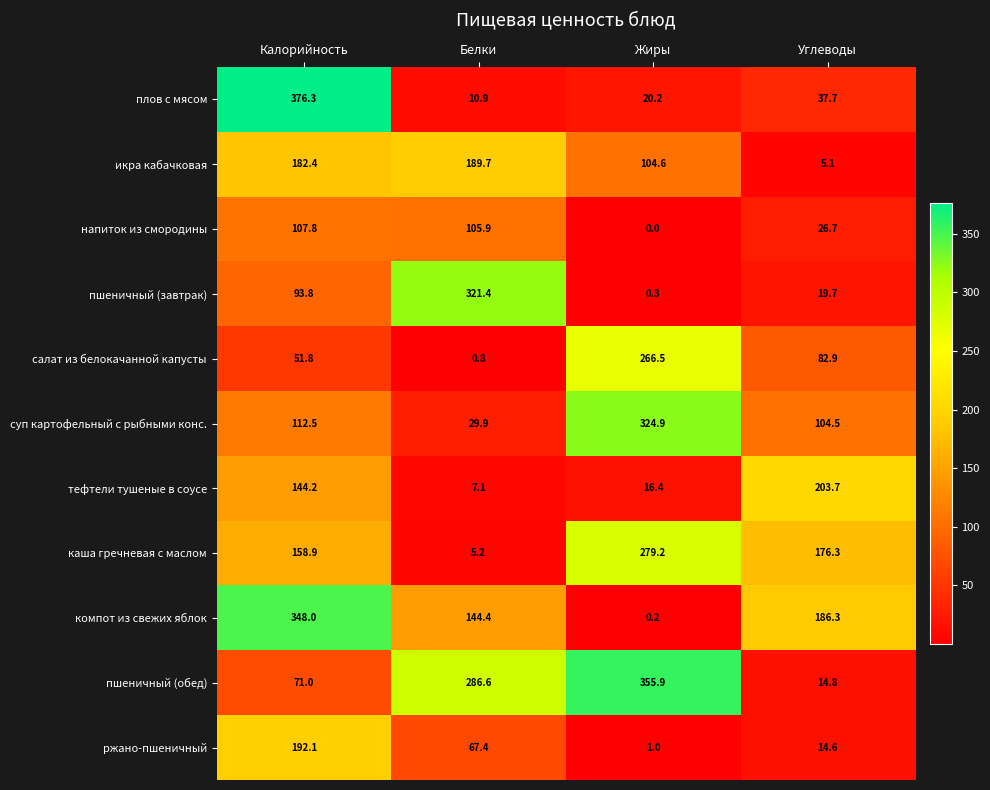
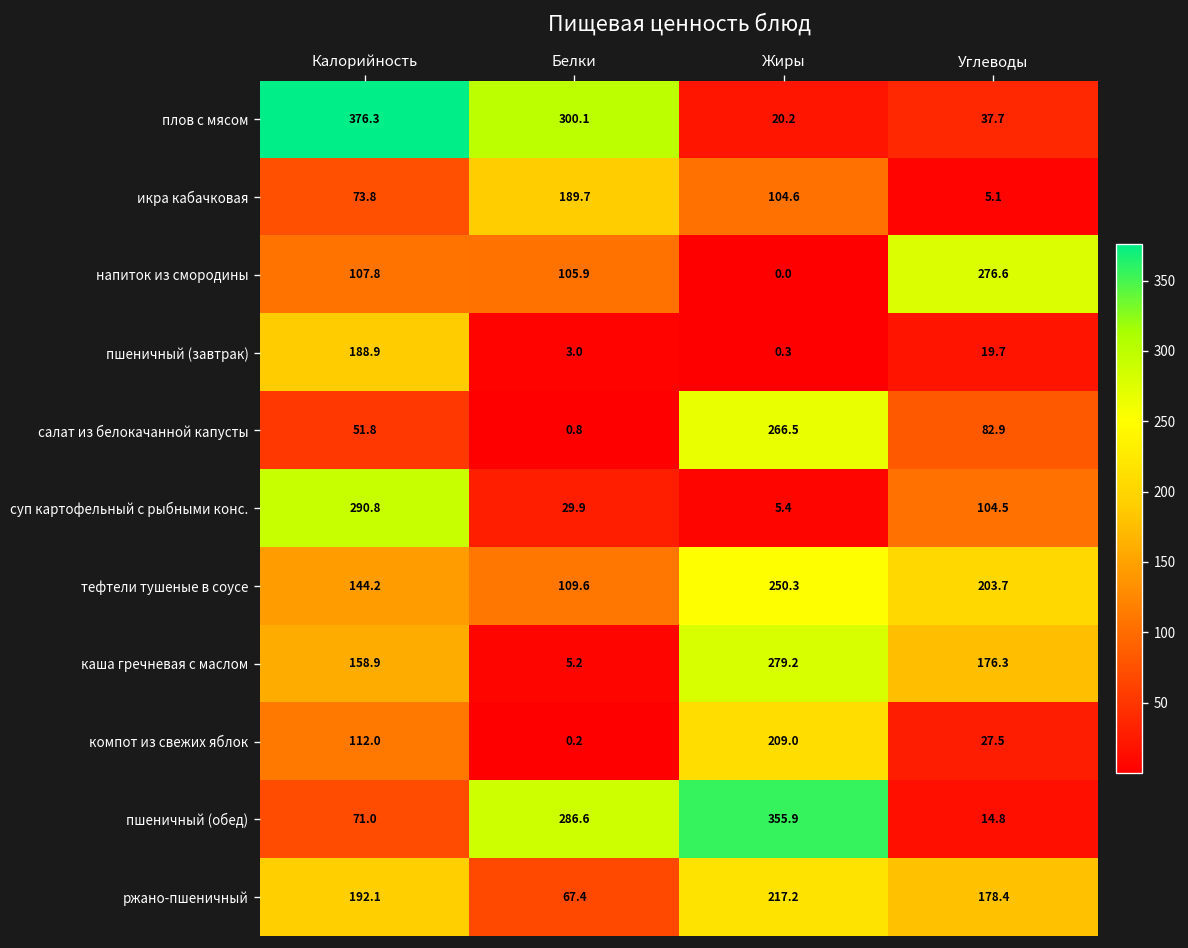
плов с мясом, Белки: 10.9 -> 300.1
икра кабачковая, Калорийность: 182.4 -> 73.8
напиток из смородины, Углеводы: 26.7 -> 276.6
пшеничный (завтрак), Калорийность: 93.8 -> 188.9
пшеничный (завтрак), Белки: 321.4 -> 3.0
суп картофельный с рыбными конс., Калорийность: 112.5 -> 290.8
суп картофельный с рыбными конс., Жиры: 324.9 -> 5.4
тефтели тушеные в соусе, Белки: 7.1 -> 109.6
тефтели тушеные в соусе, Жиры: 16.4 -> 250.3
компот из свежих яблок, Калорийность: 348.0 -> 112.0
компот из свежих яблок, Белки: 144.4 -> 0.2
компот из свежих яблок, Жиры: 0.2 -> 209.0
компот из свежих яблок, Углеводы: 186.3 -> 27.5
ржано-пшеничный, Жиры: 1.0 -> 217.2
ржано-пшеничный, Углеводы: 14.6 -> 178.4
